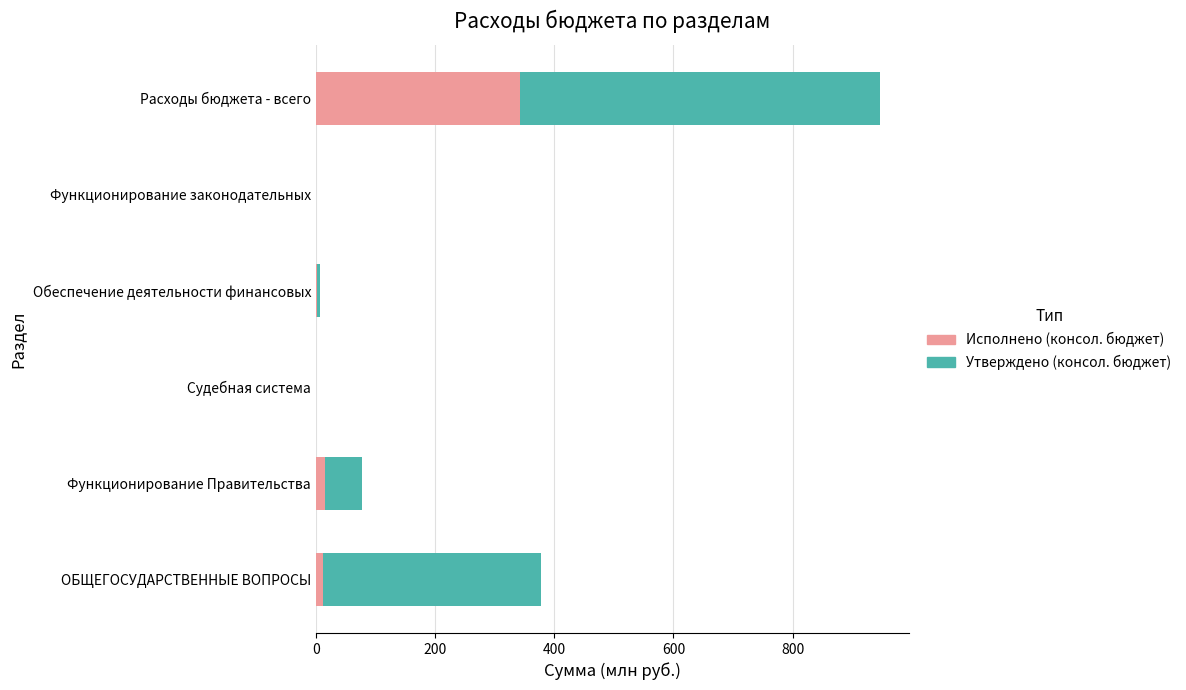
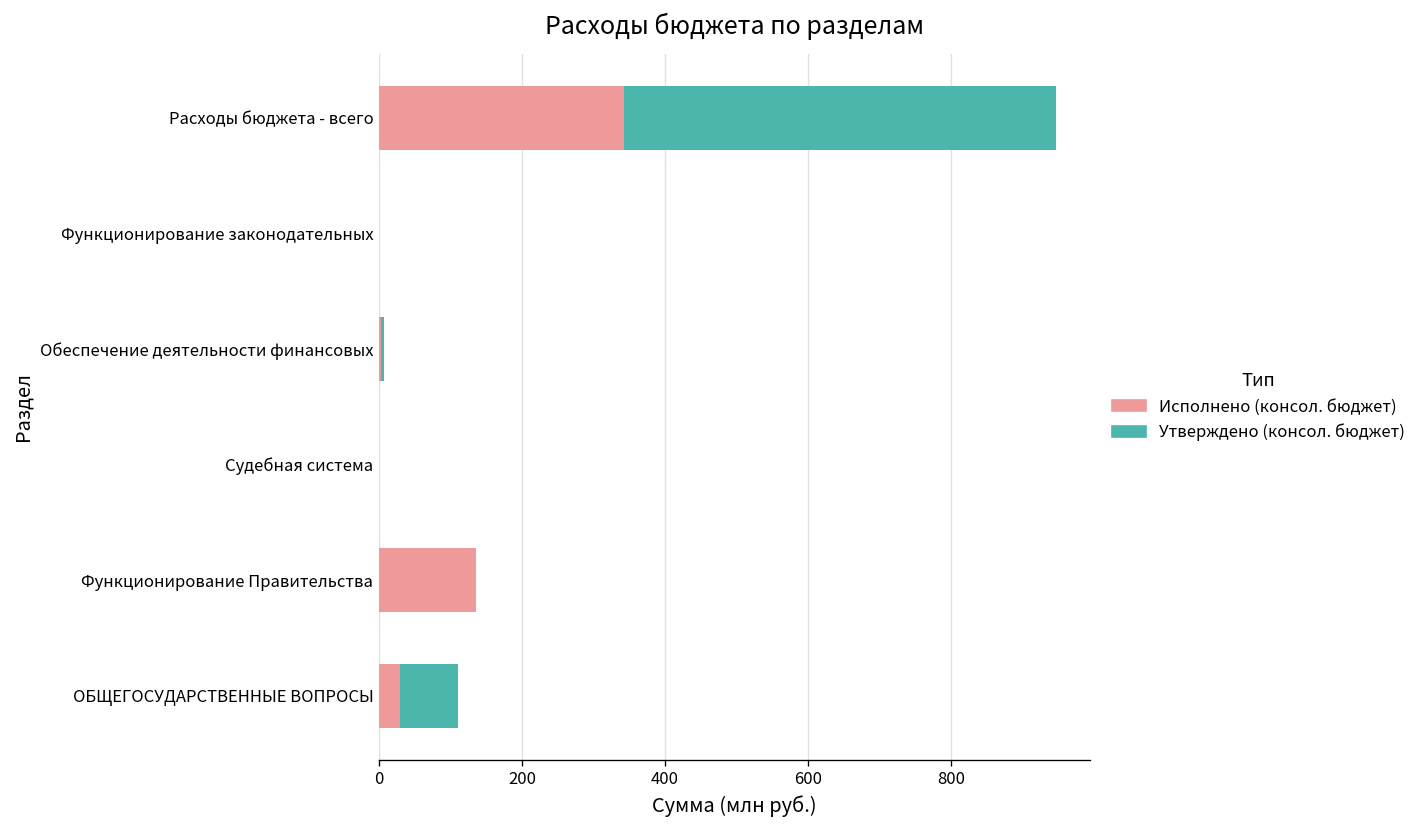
Утверждено (консол. бюджет), Функционирование Правительства: 80 -> 50
Исполнено (консол. бюджет), Функционирование Правительства: 20 -> 140
Утверждено (консол. бюджет), ОБЩЕГОСУДАРСТВЕННЫЕ ВОПРОСЫ: 380 -> 110
Исполнено (консол. бюджет), ОБЩЕГОСУДАРСТВЕННЫЕ ВОПРОСЫ: 10 -> 30
